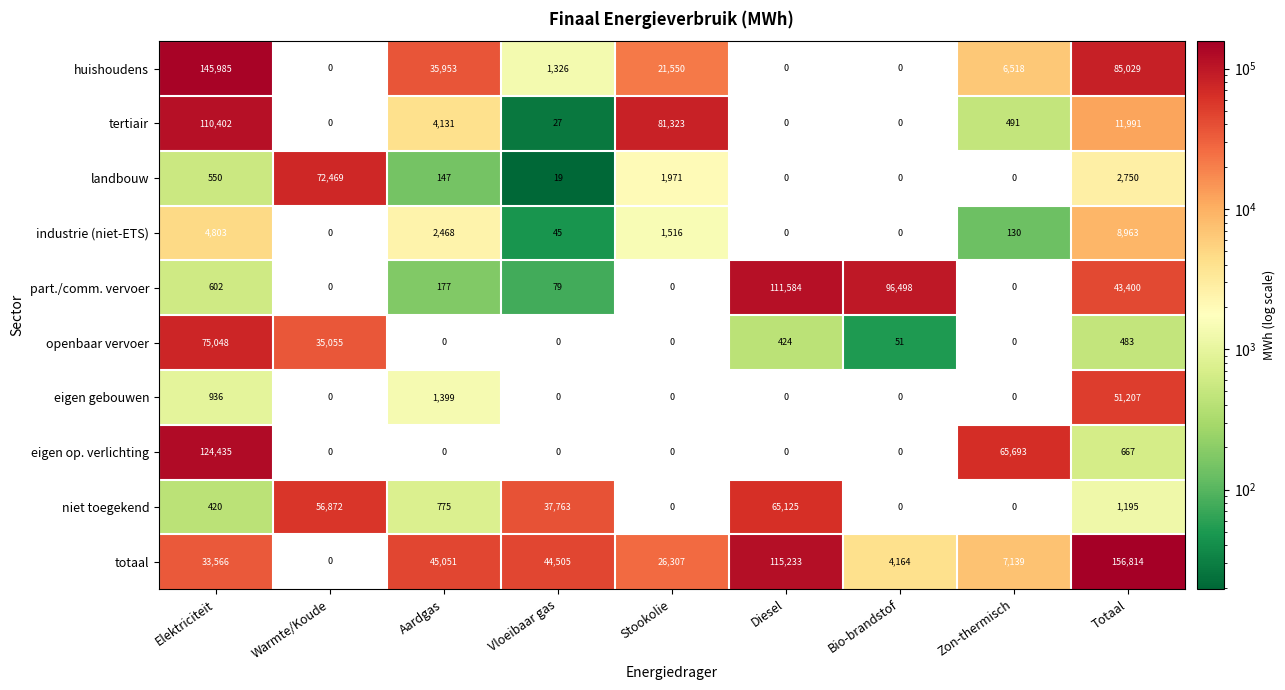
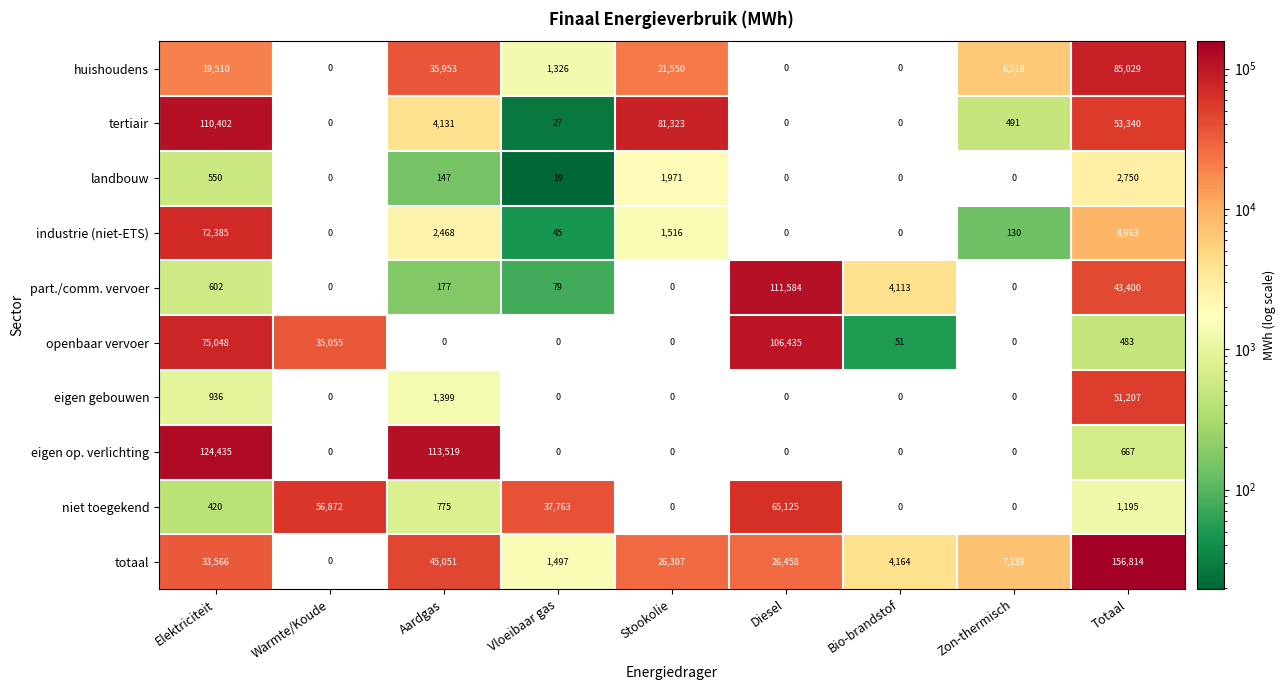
huishoudens, Elektriciteit: 145,985 -> 19,510
tertiair, Totaal: 11,991 -> 53,340
landbouw, Warmte/Koude: 72,469 -> 0
industrie (niet-ETS), Elektriciteit: 4,803 -> 72,385
part./comm. vervoer, Bio-brandstof: 96,498 -> 4,113
openbaar vervoer, Diesel: 424 -> 106,435
eigen op. verlichting, Aardgas: 0 -> 113,519
eigen op. verlichting, Zon-thermisch: 65,693 -> 0
totaal, Vloeibaar gas: 44,505 -> 1,497
totaal, Diesel: 115,233 -> 26,458
